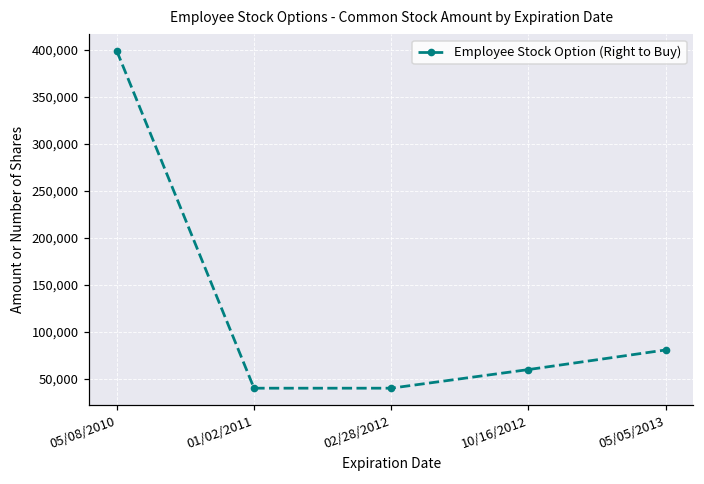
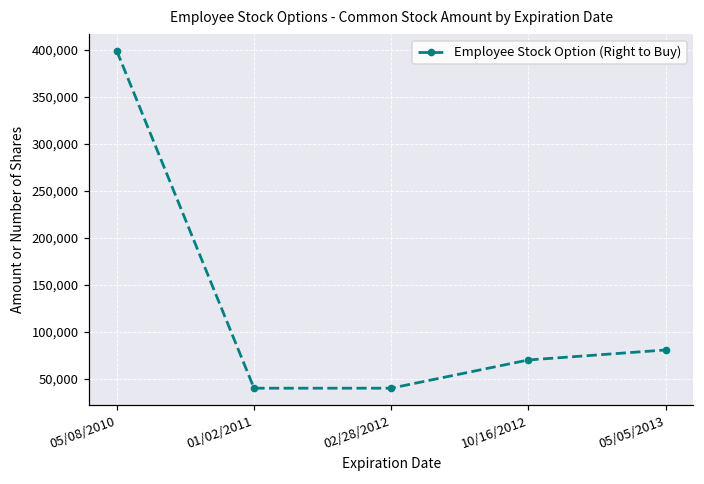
10/16/2012: 60,000 -> 70,000
